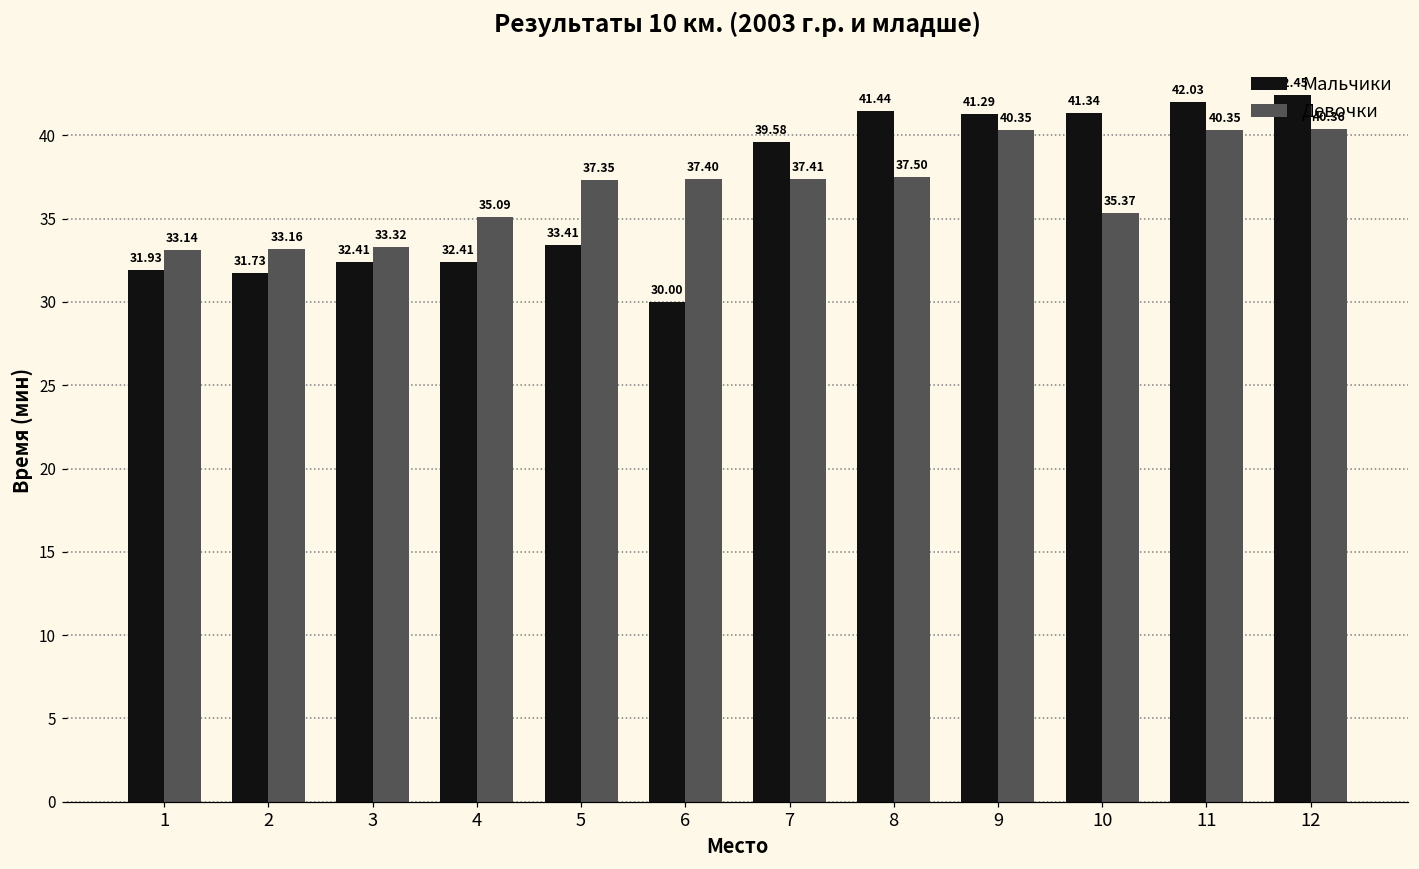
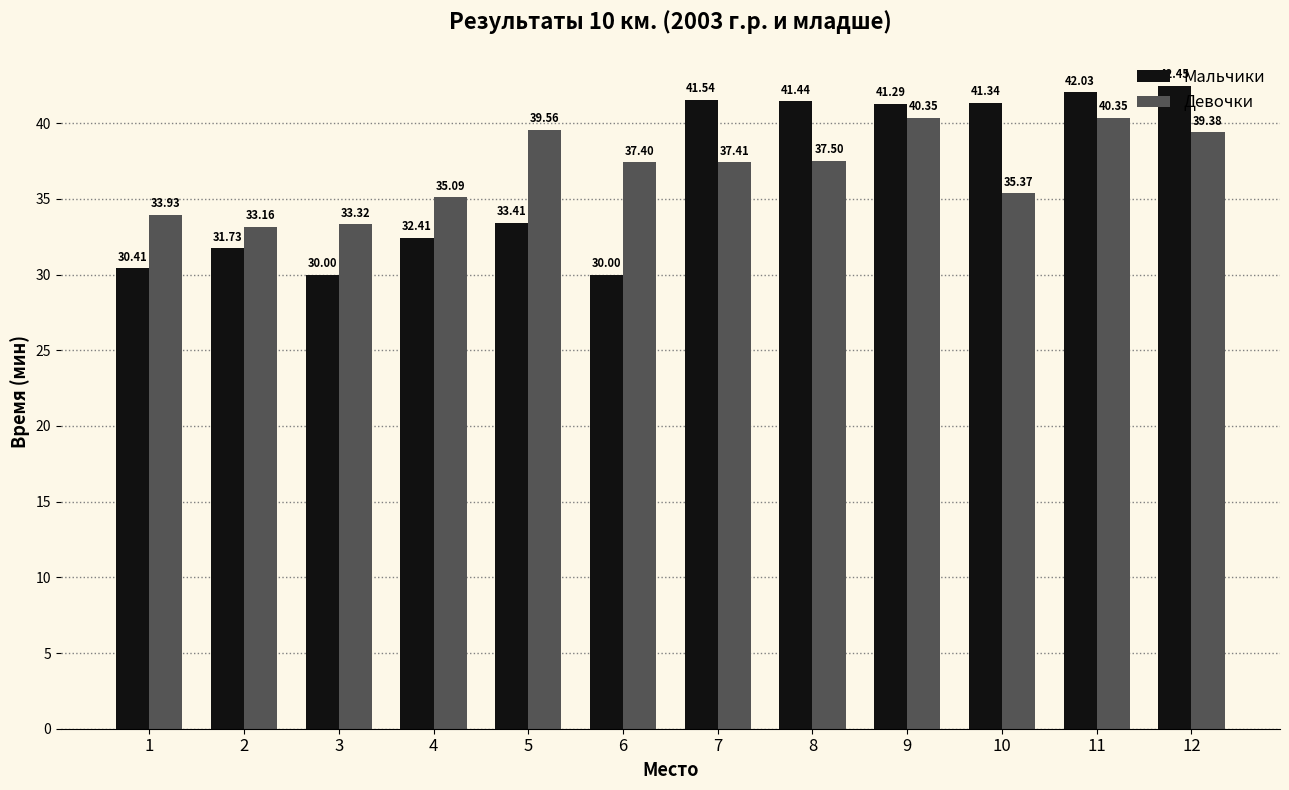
Мальчики, 1: 31.93 -> 30.41
Девочки, 1: 33.14 -> 33.93
Мальчики, 3: 32.41 -> 30.00
Девочки, 5: 37.35 -> 39.56
Мальчики, 7: 39.58 -> 41.54
Девочки, 12: 40.36 -> 39.38
